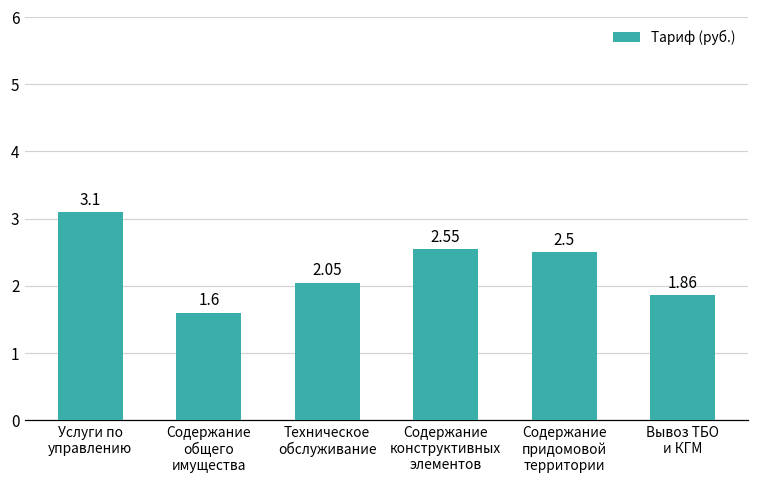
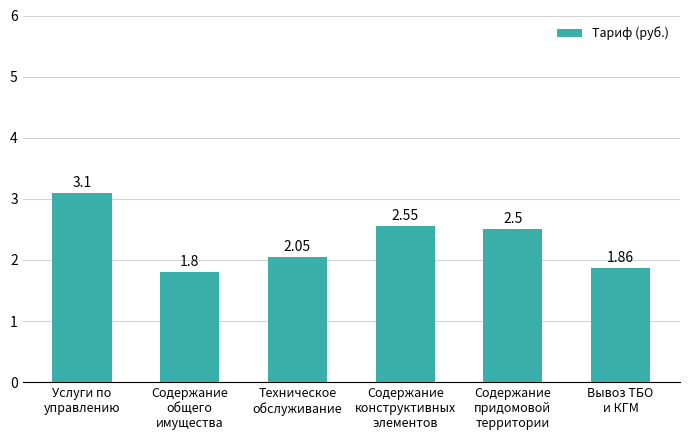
Содержание общего имущества: 1.6 -> 1.8
